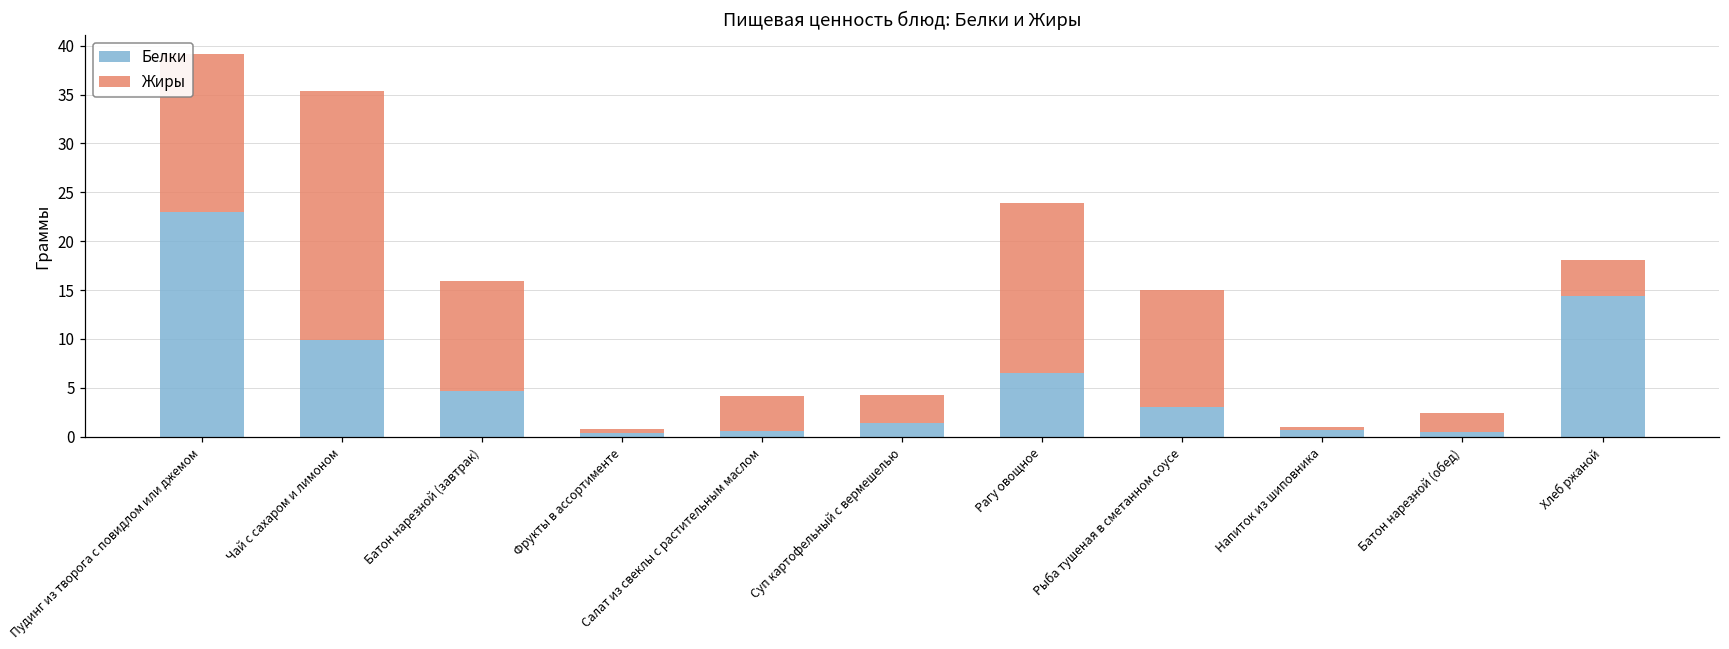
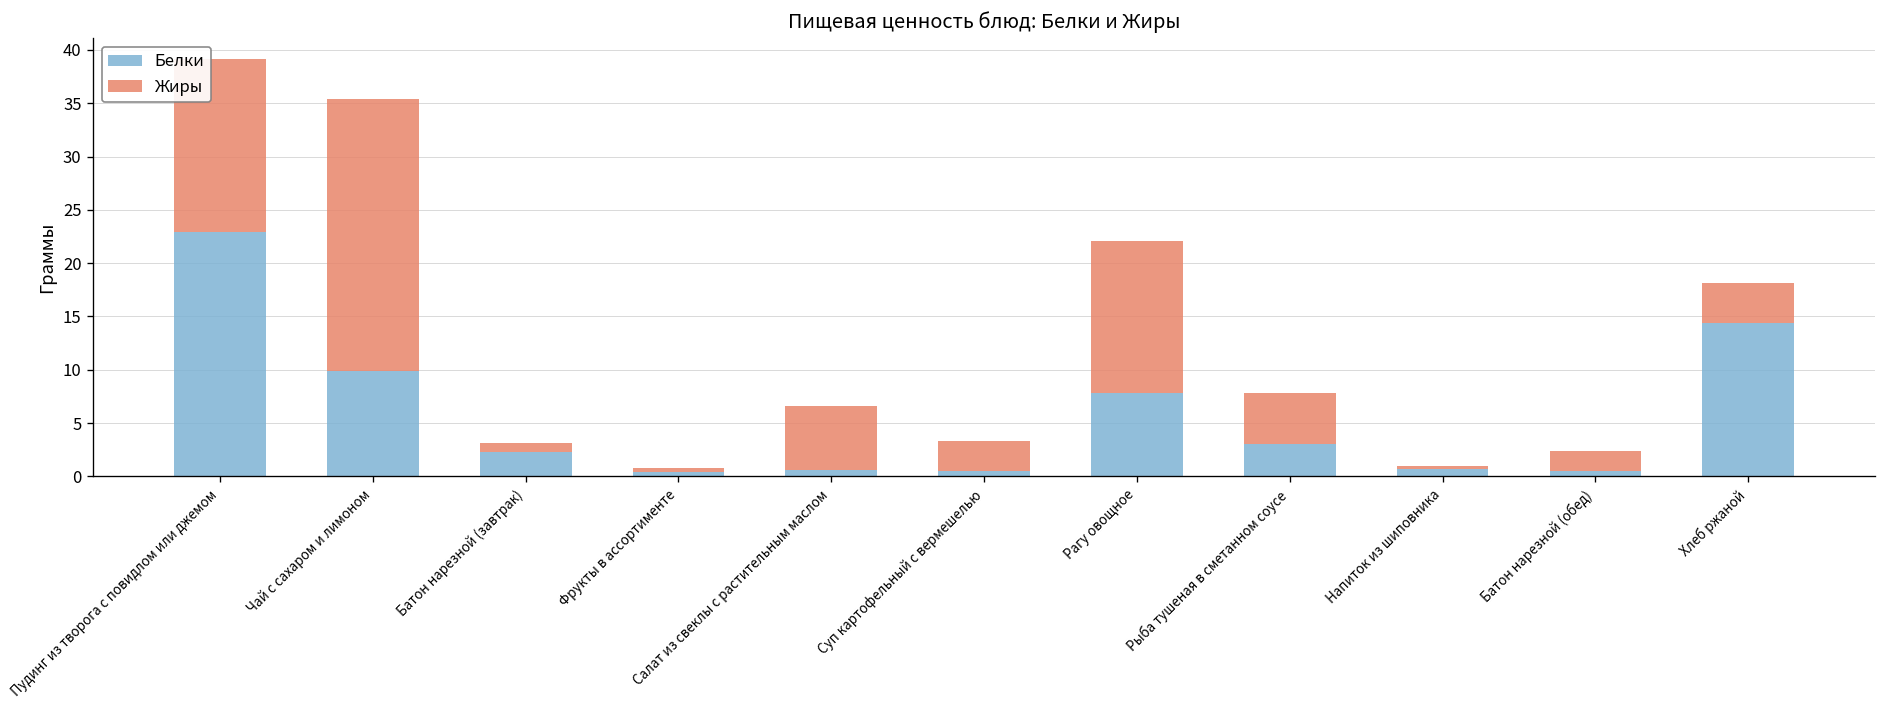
Белки, Батон нарезной (завтрак): 5 -> 2
Жиры, Батон нарезной (завтрак): 11 -> 1
Жиры, Салат из свеклы с растительным маслом: 4 -> 6
Белки, Суп картофельный с вермешелью: 1.4 -> 0.5
Белки, Рагу овощное: 7 -> 8
Жиры, Рагу овощное: 17 -> 14
Жиры, Рыба тушеная в сметанном соусе: 12 -> 5
